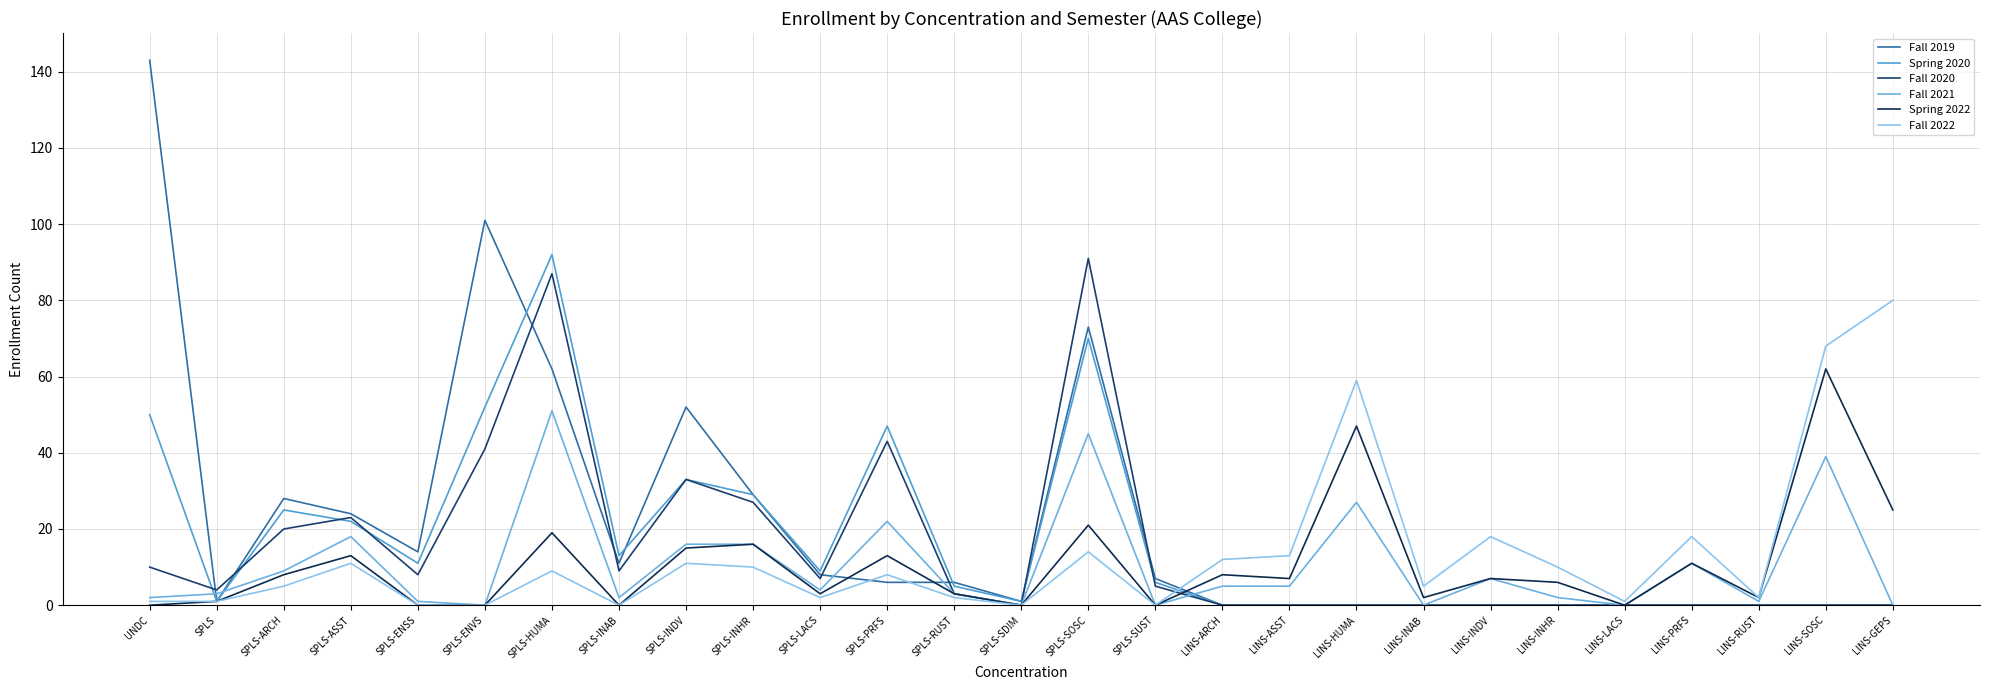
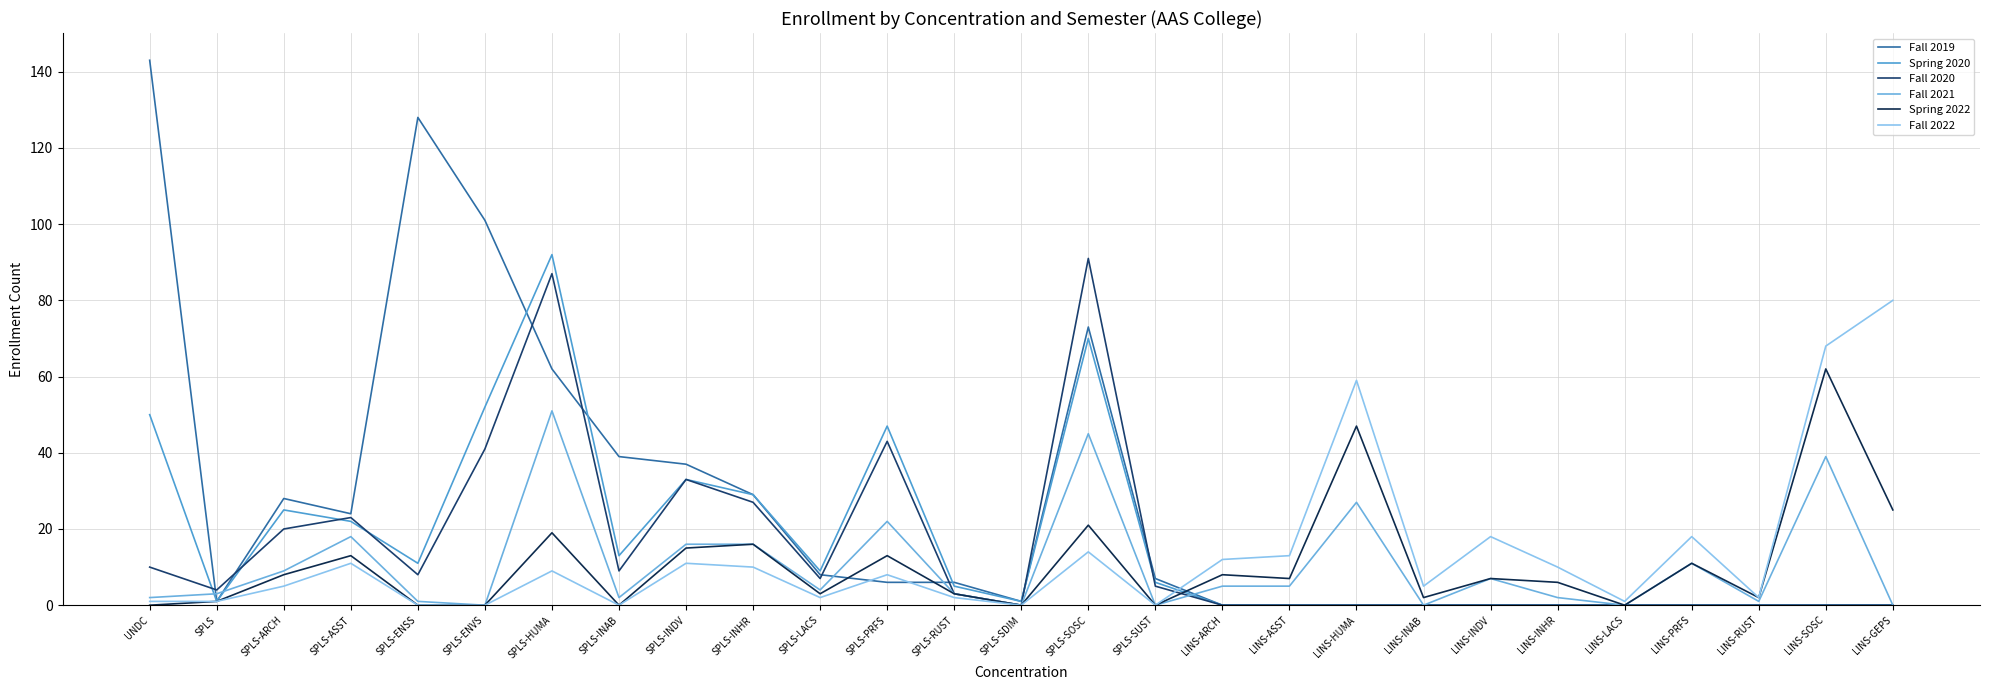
Fall 2019, SPLS-ENSS: 14 -> 128
Fall 2019, SPLS-INAB: 11 -> 39
Fall 2019, SPLS-INDV: 52 -> 37
